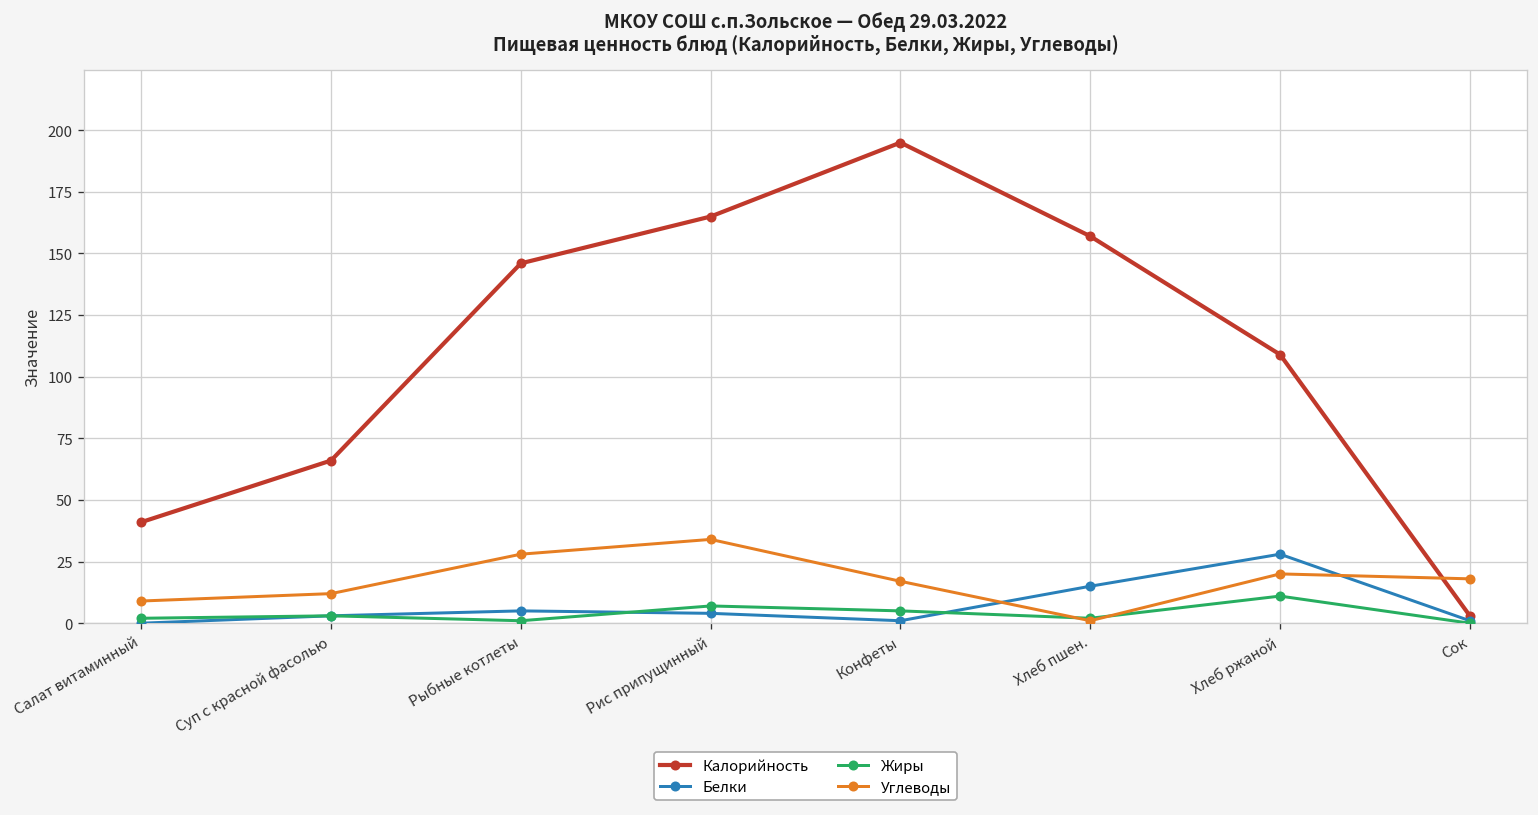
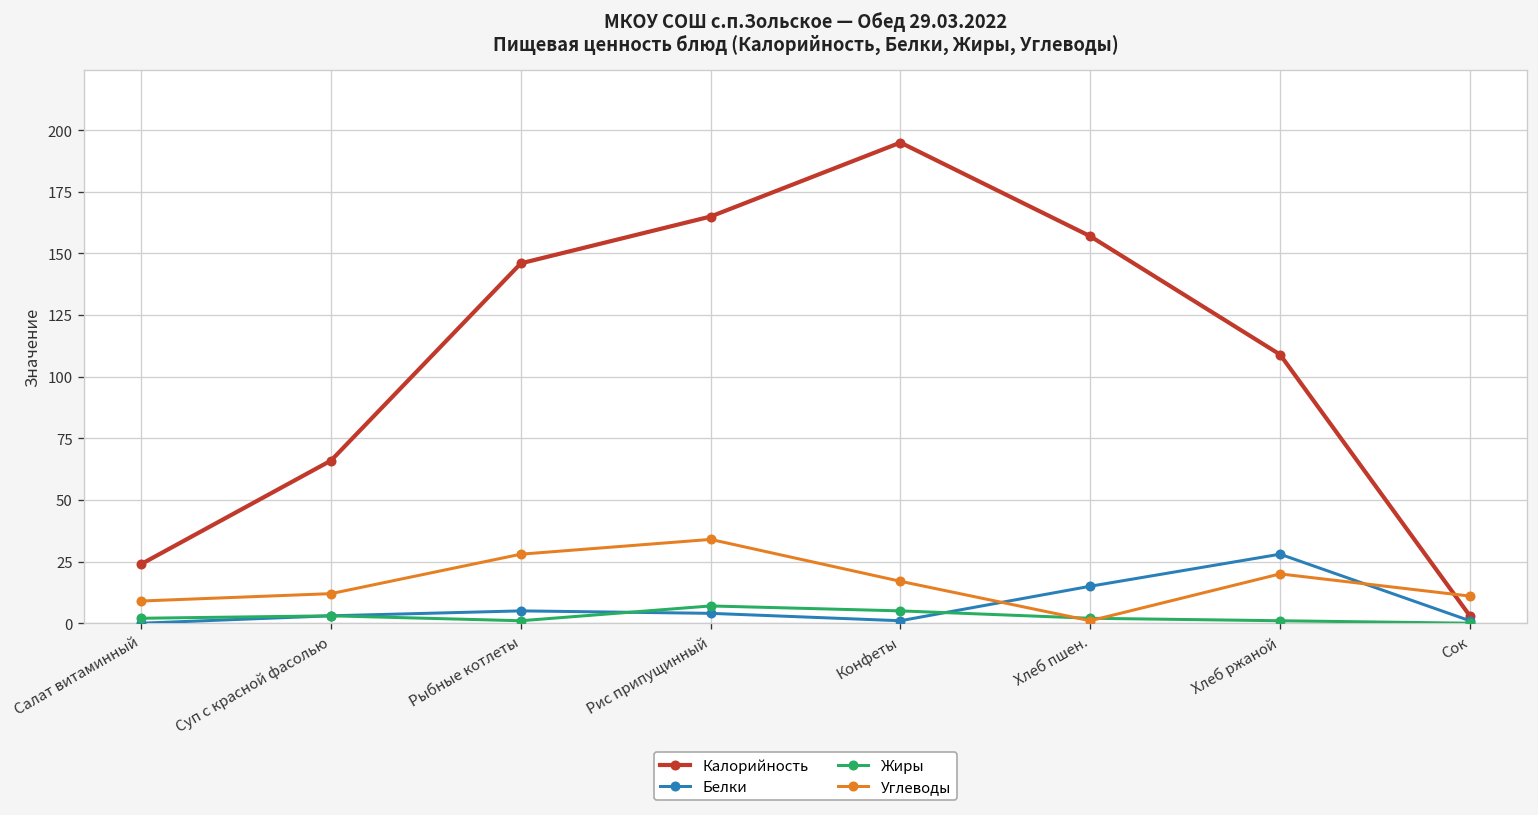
Калорийность, Салат витаминный: 41 -> 24
Жиры, Хлеб ржаной: 11 -> 1
Углеводы, Сок: 18 -> 11
